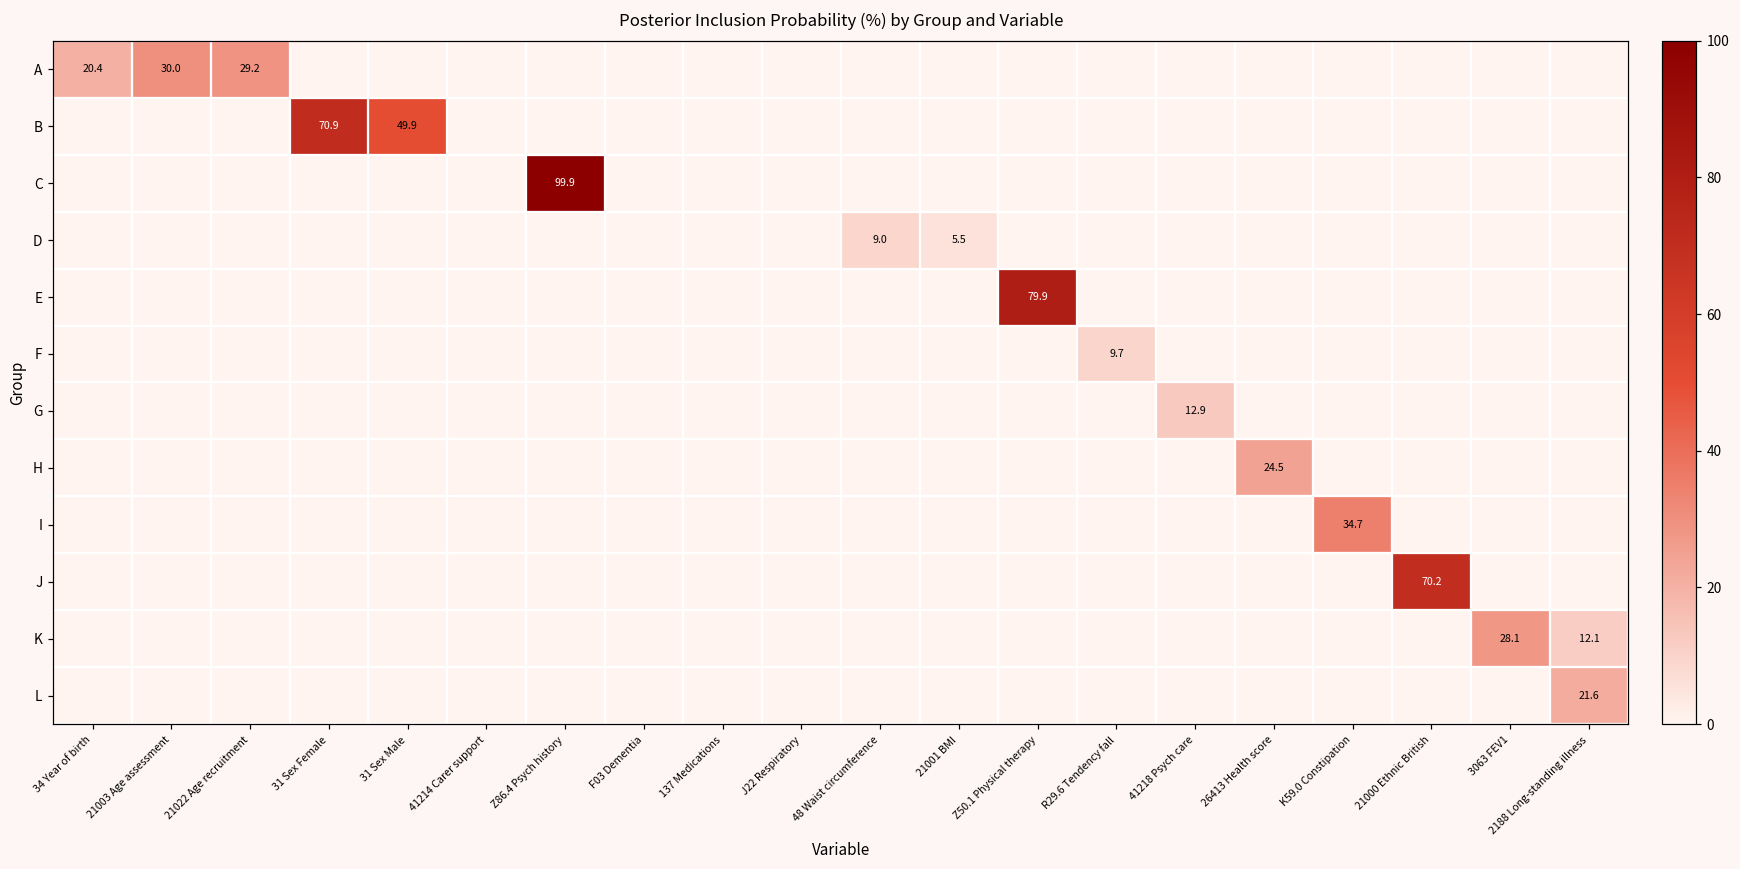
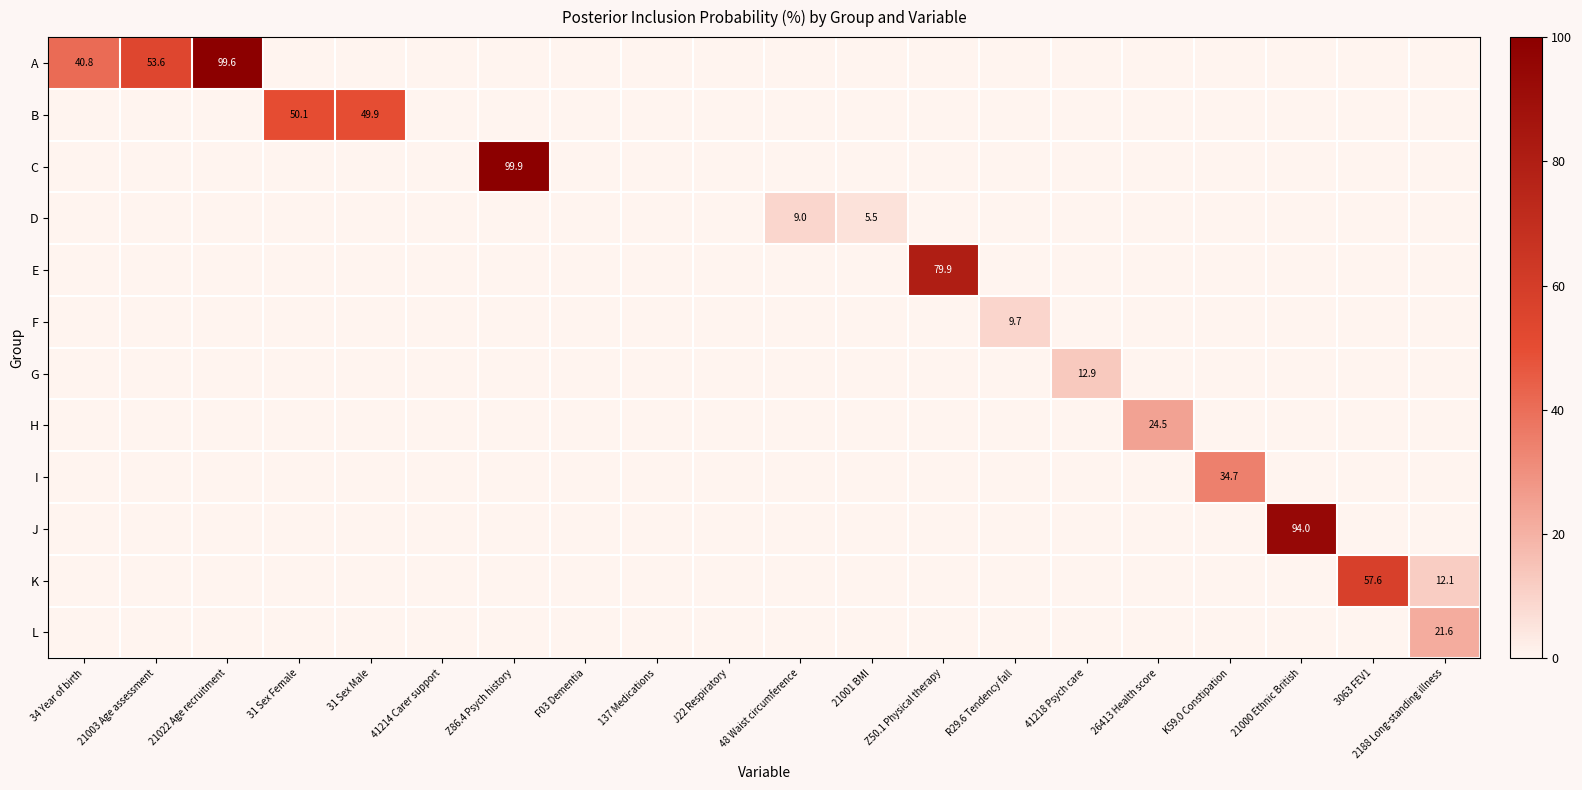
A, 34 Year of birth: 20.4 -> 40.8
A, 21003 Age assessment: 30.0 -> 53.6
A, 21022 Age recruitment: 29.2 -> 99.6
B, 31 Sex Female: 70.9 -> 50.1
J, 21000 Ethnic British: 70.2 -> 94.0
K, 3063 FEV1: 28.1 -> 57.6
